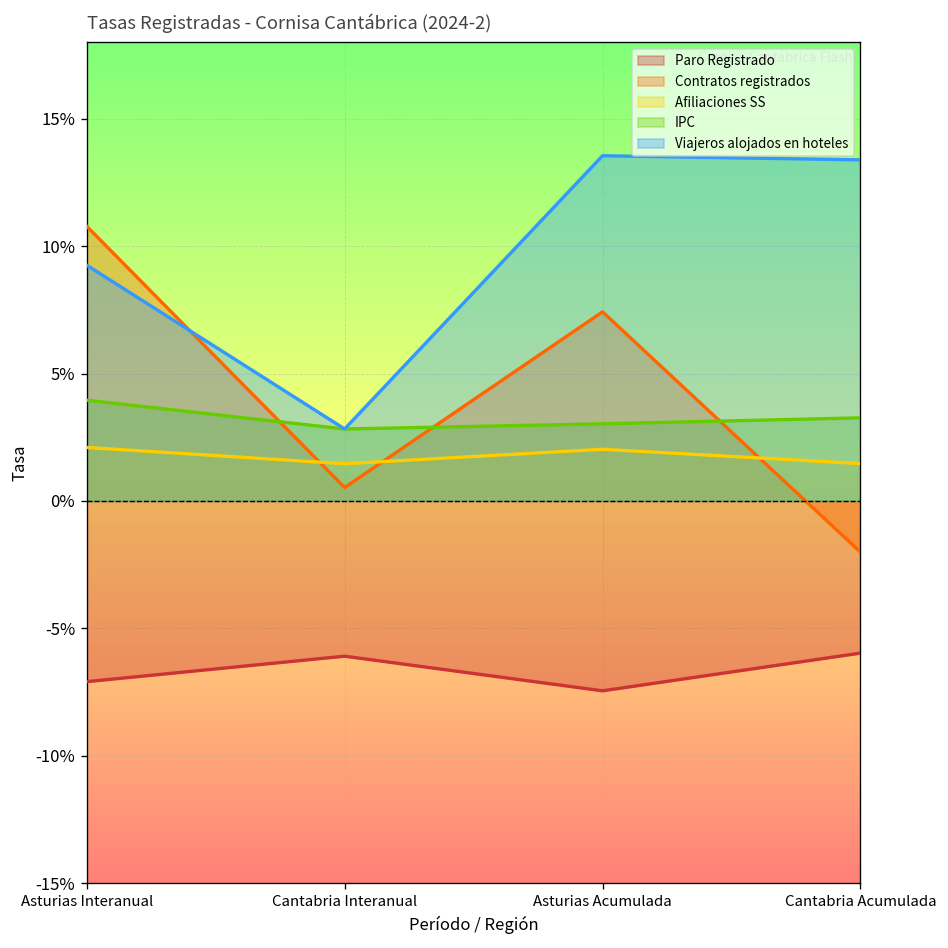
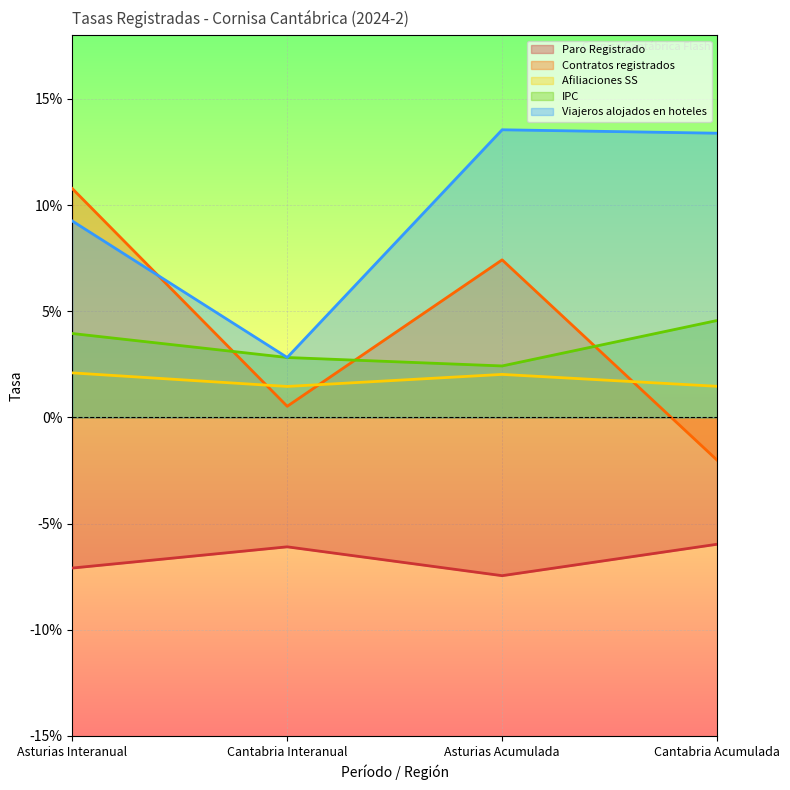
IPC, Asturias Acumulada: 3.0% -> 2.4%
IPC, Cantabria Acumulada: 3.3% -> 4.6%
